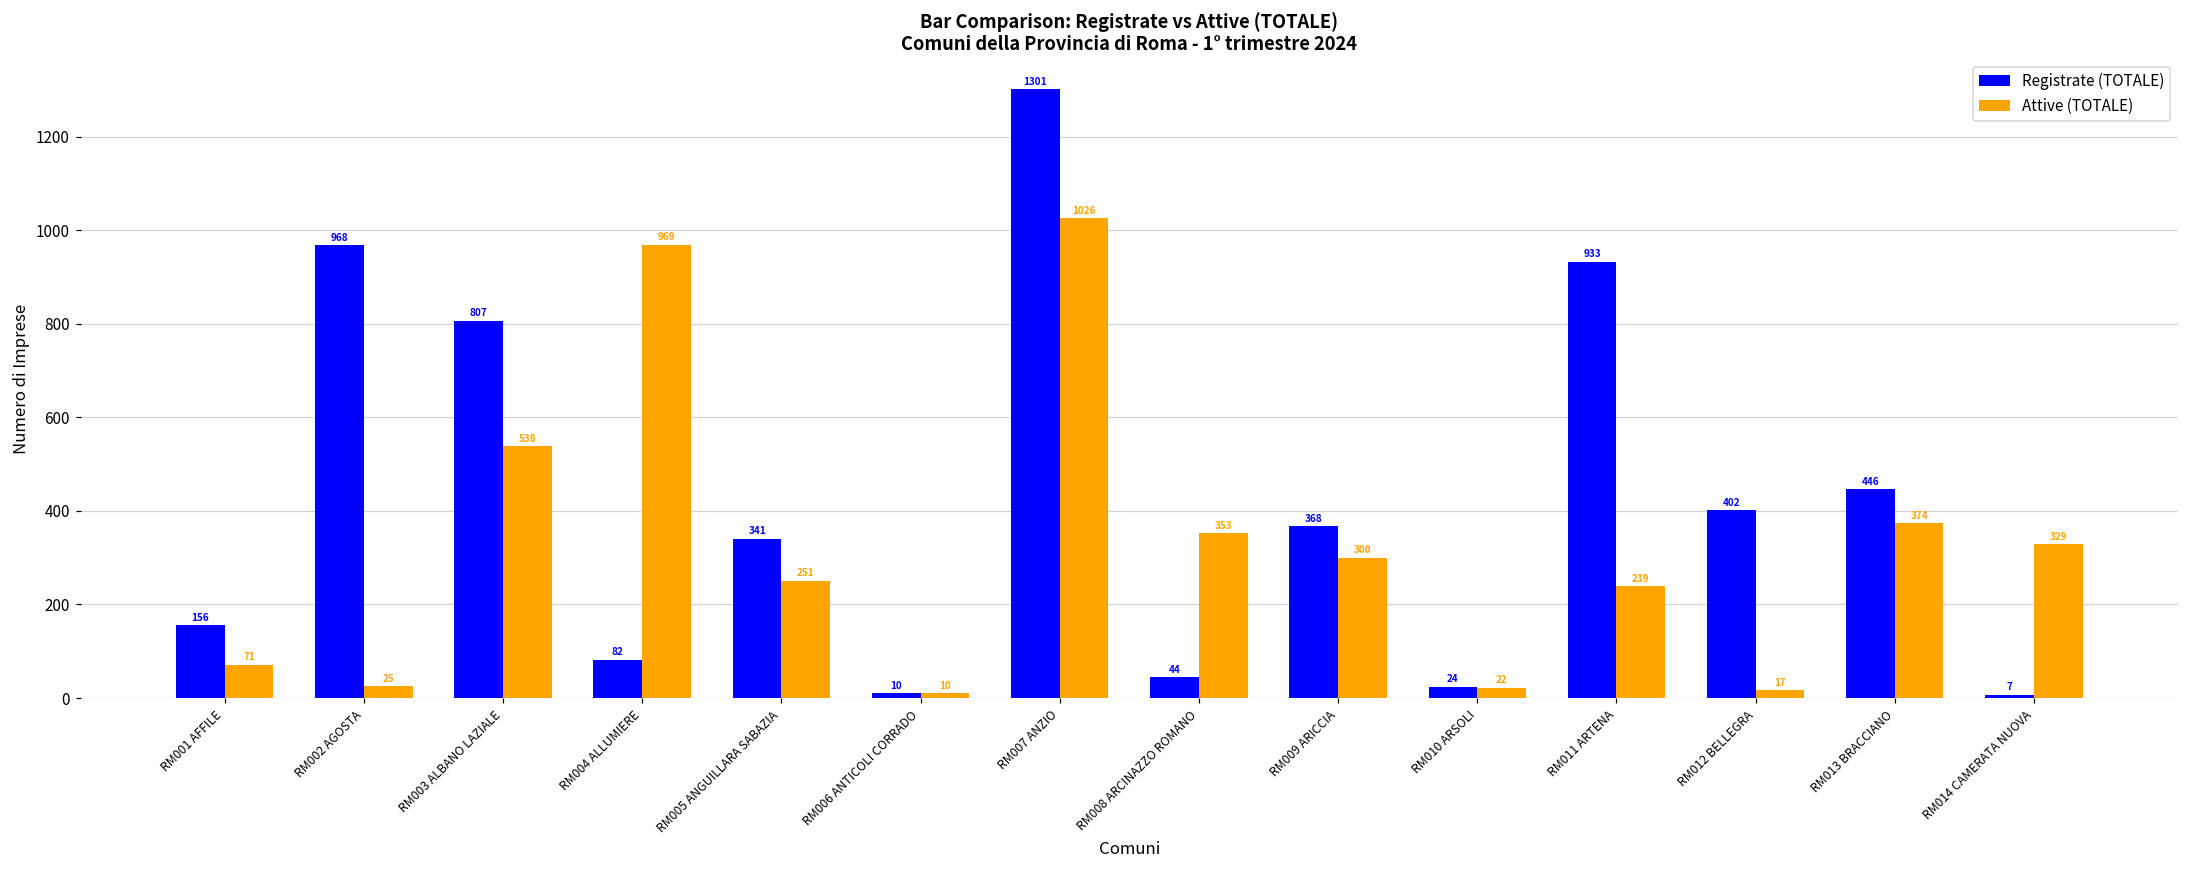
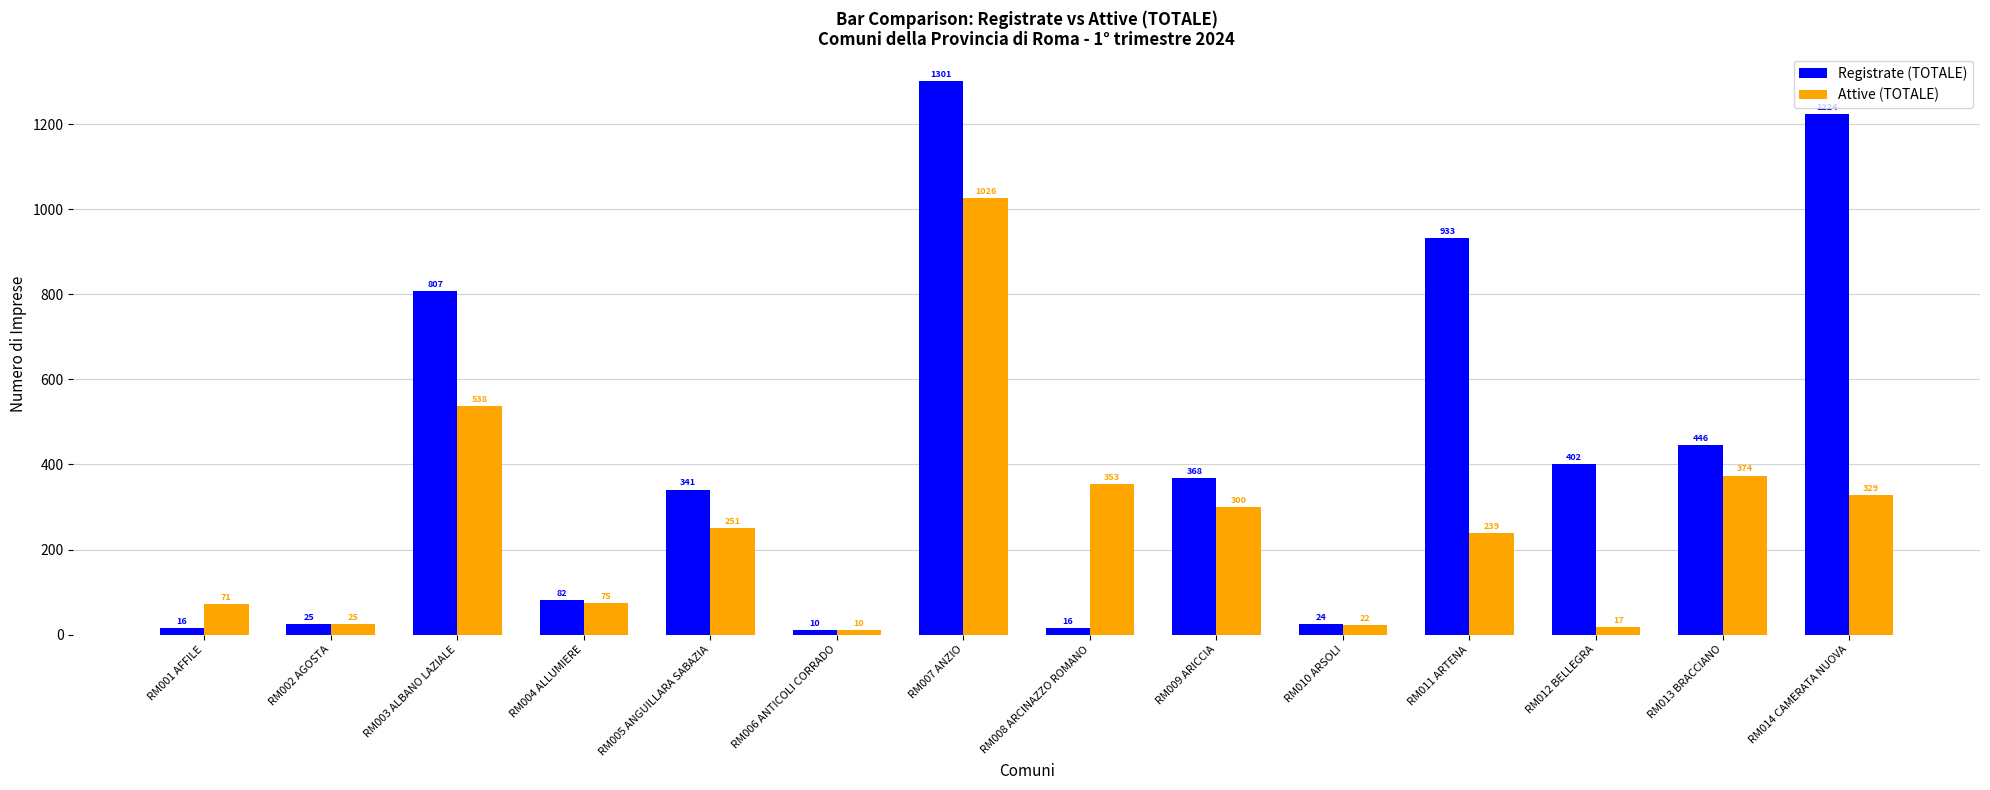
Registrate (TOTALE), RM001 AFFILE: 156 -> 16
Registrate (TOTALE), RM002 AGOSTA: 968 -> 25
Attive (TOTALE), RM004 ALLUMIERE: 969 -> 75
Registrate (TOTALE), RM008 ARCINAZZO ROMANO: 44 -> 16
Registrate (TOTALE), RM014 CAMERATA NUOVA: 10 -> 1220
